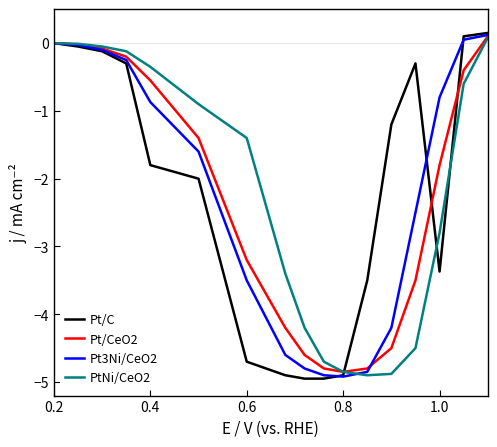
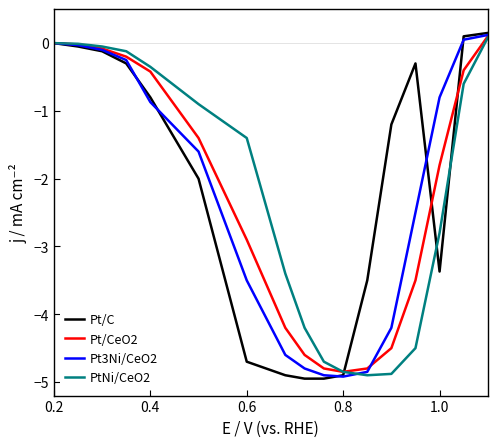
Pt/C, 0.4: -1.8 -> -0.8
Pt/CeO2, 0.4: -0.6 -> -0.4
Pt/CeO2, 0.6: -3.2 -> -2.9
